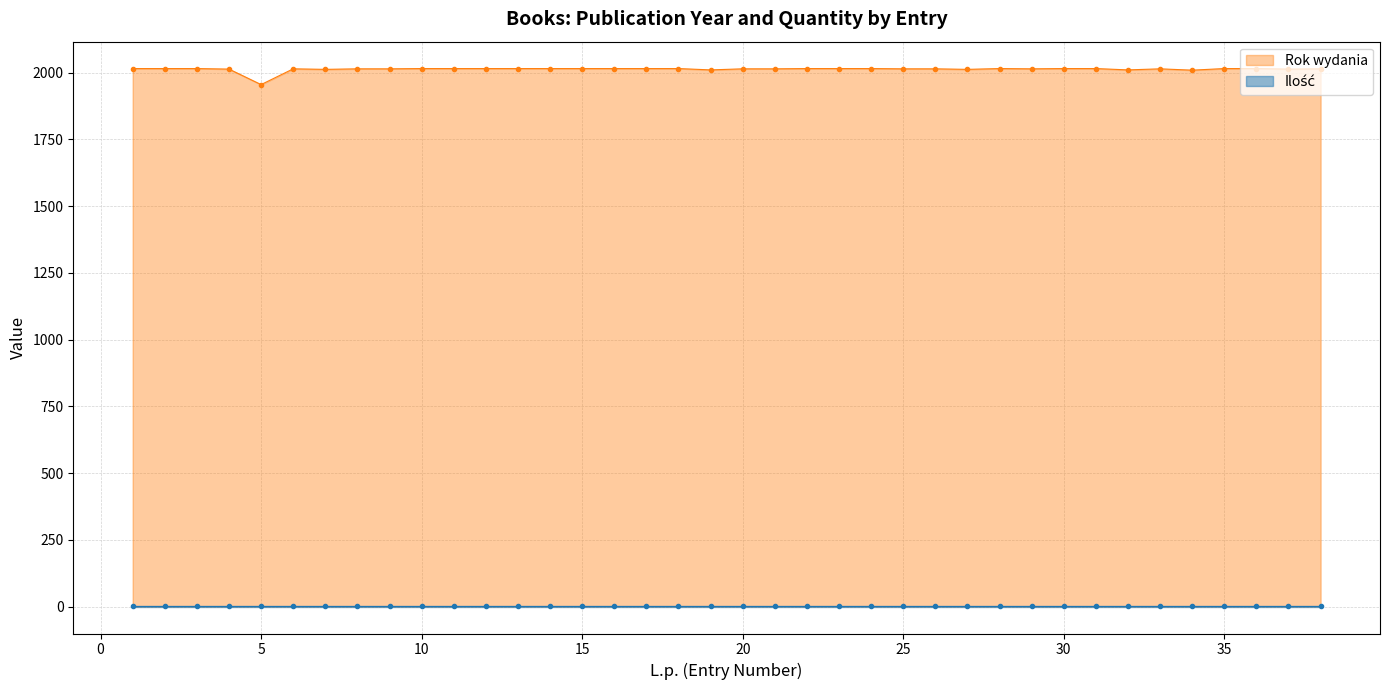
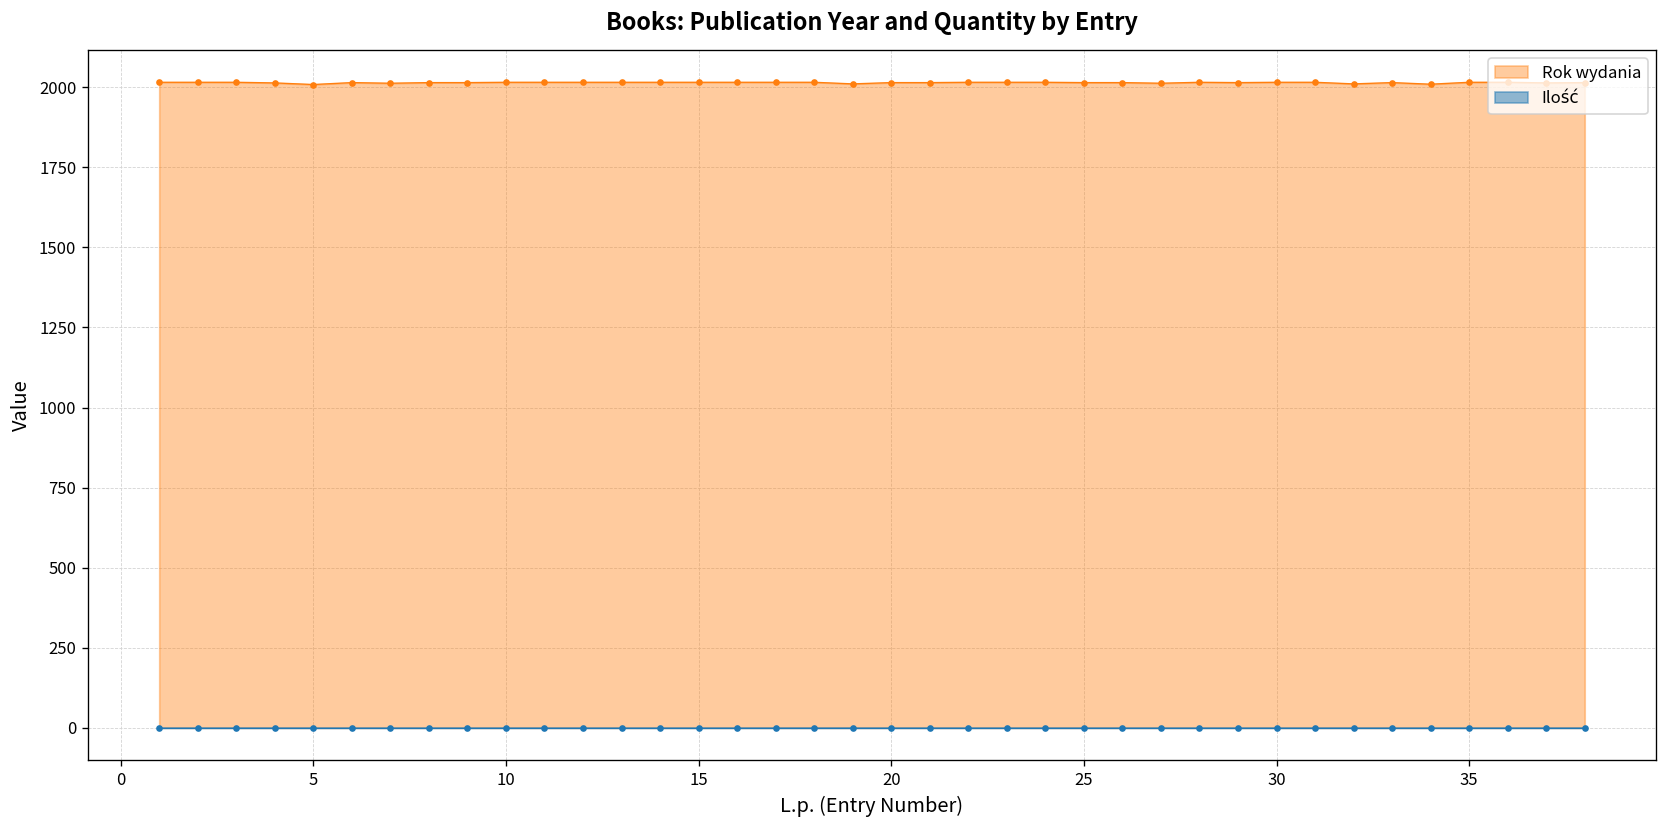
Rok wydania, 5: 1960 -> 2010
